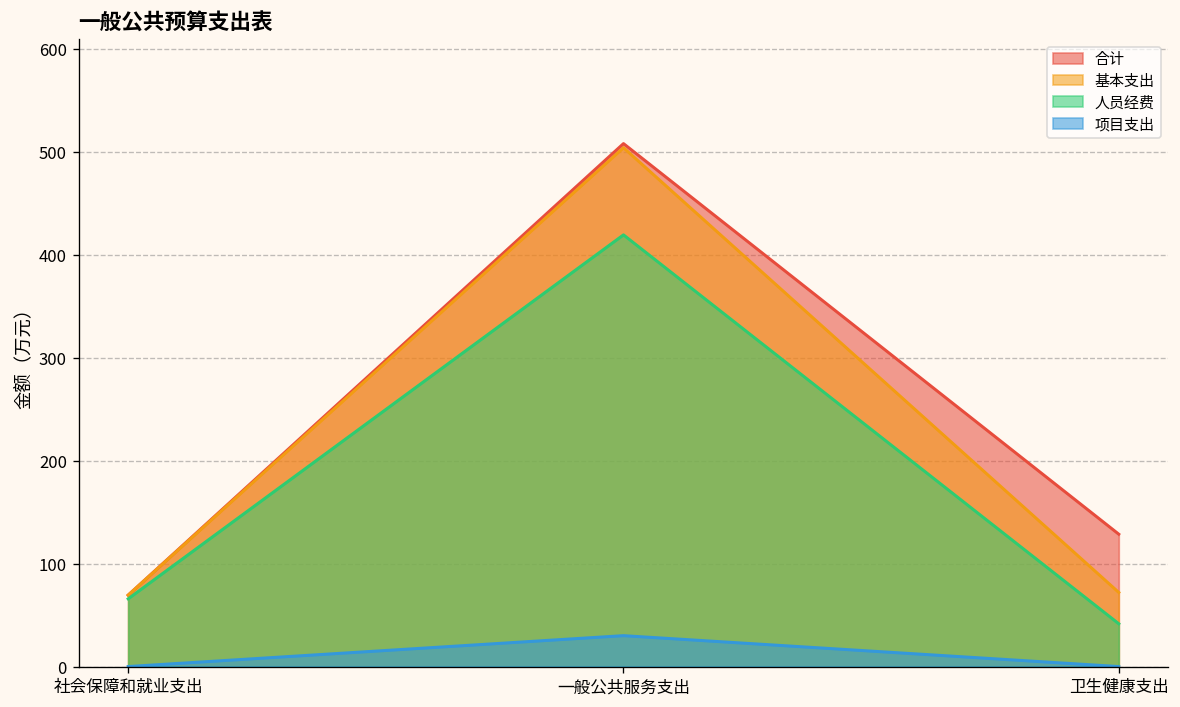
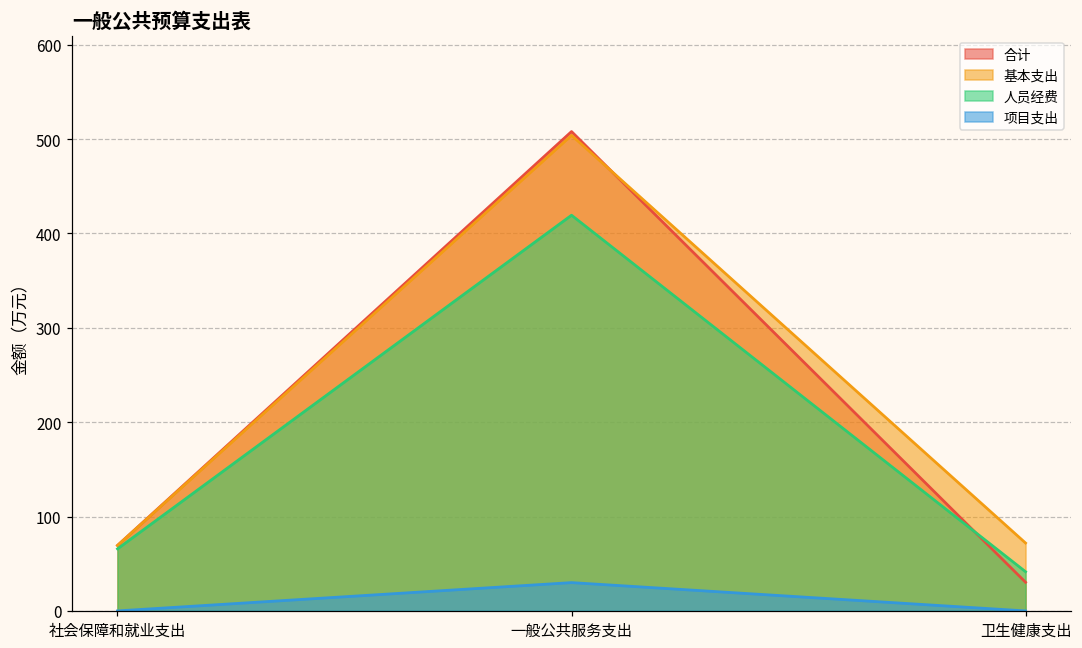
合计, 卫生健康支出: 130 -> 30
